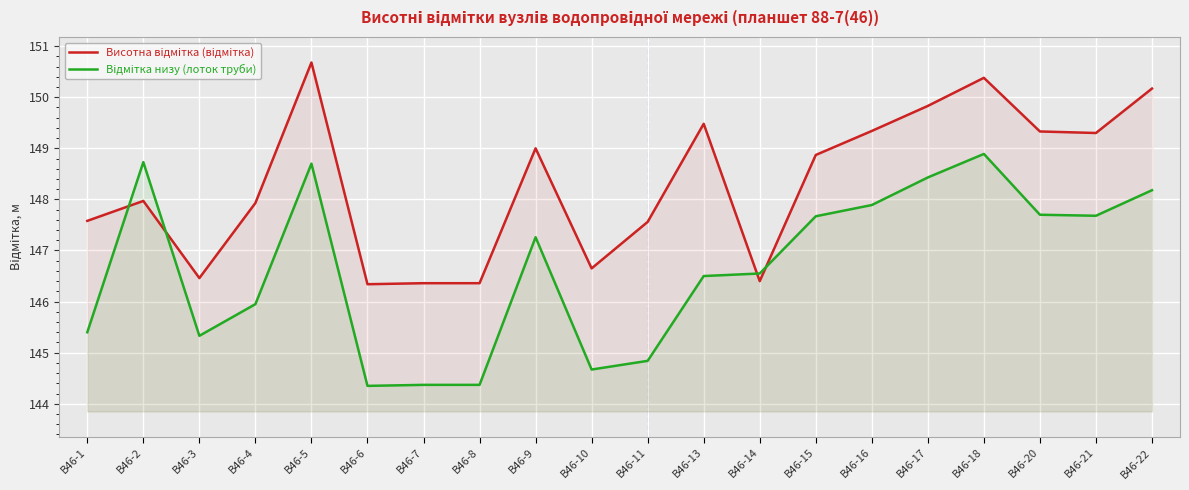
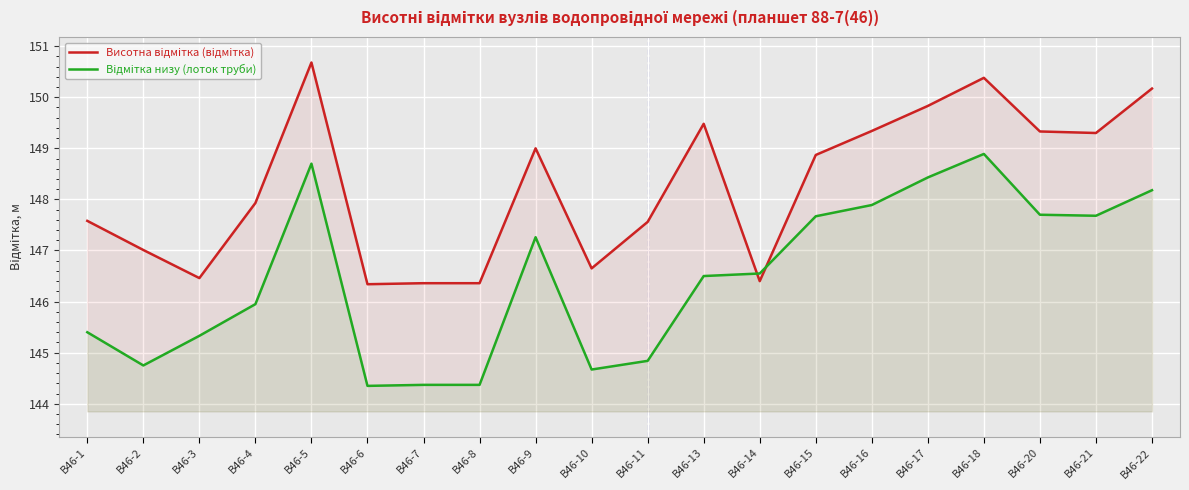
Висотна відмітка (відмітка), В46-2: 148.0 -> 147.0
Відмітка низу (лоток труби), В46-2: 148.7 -> 144.8
